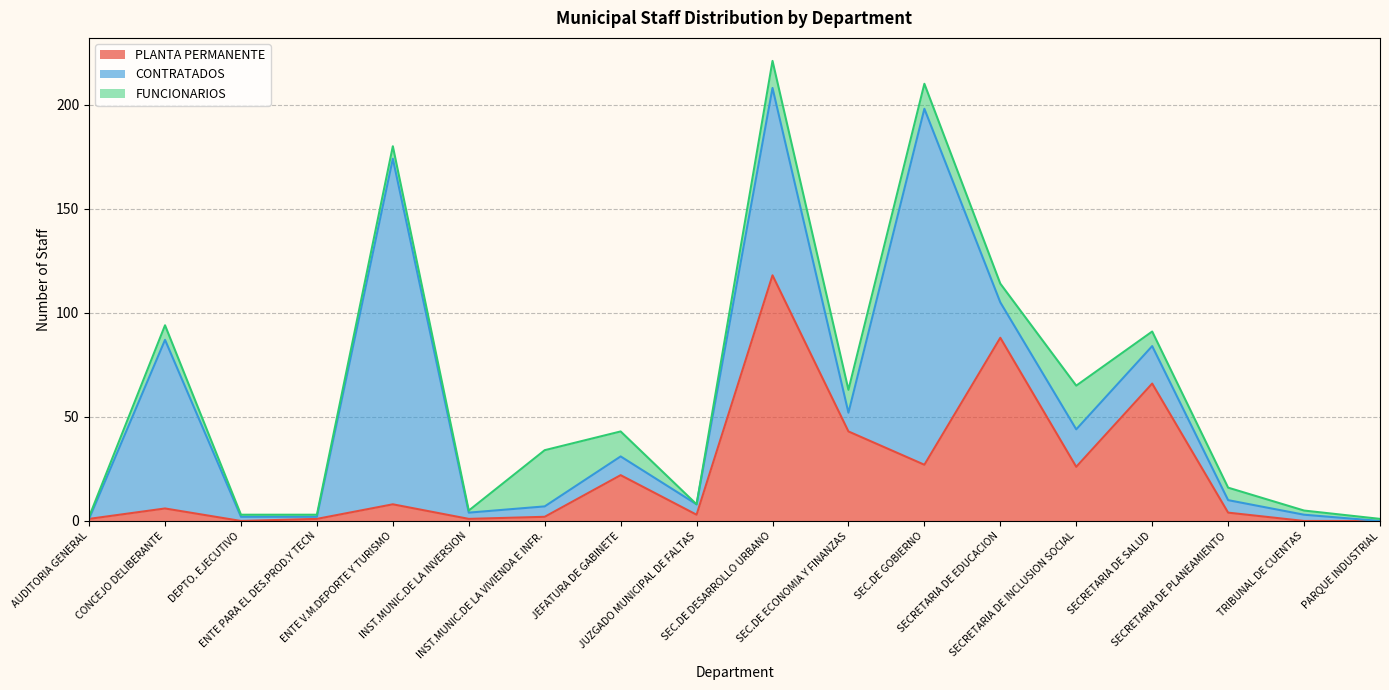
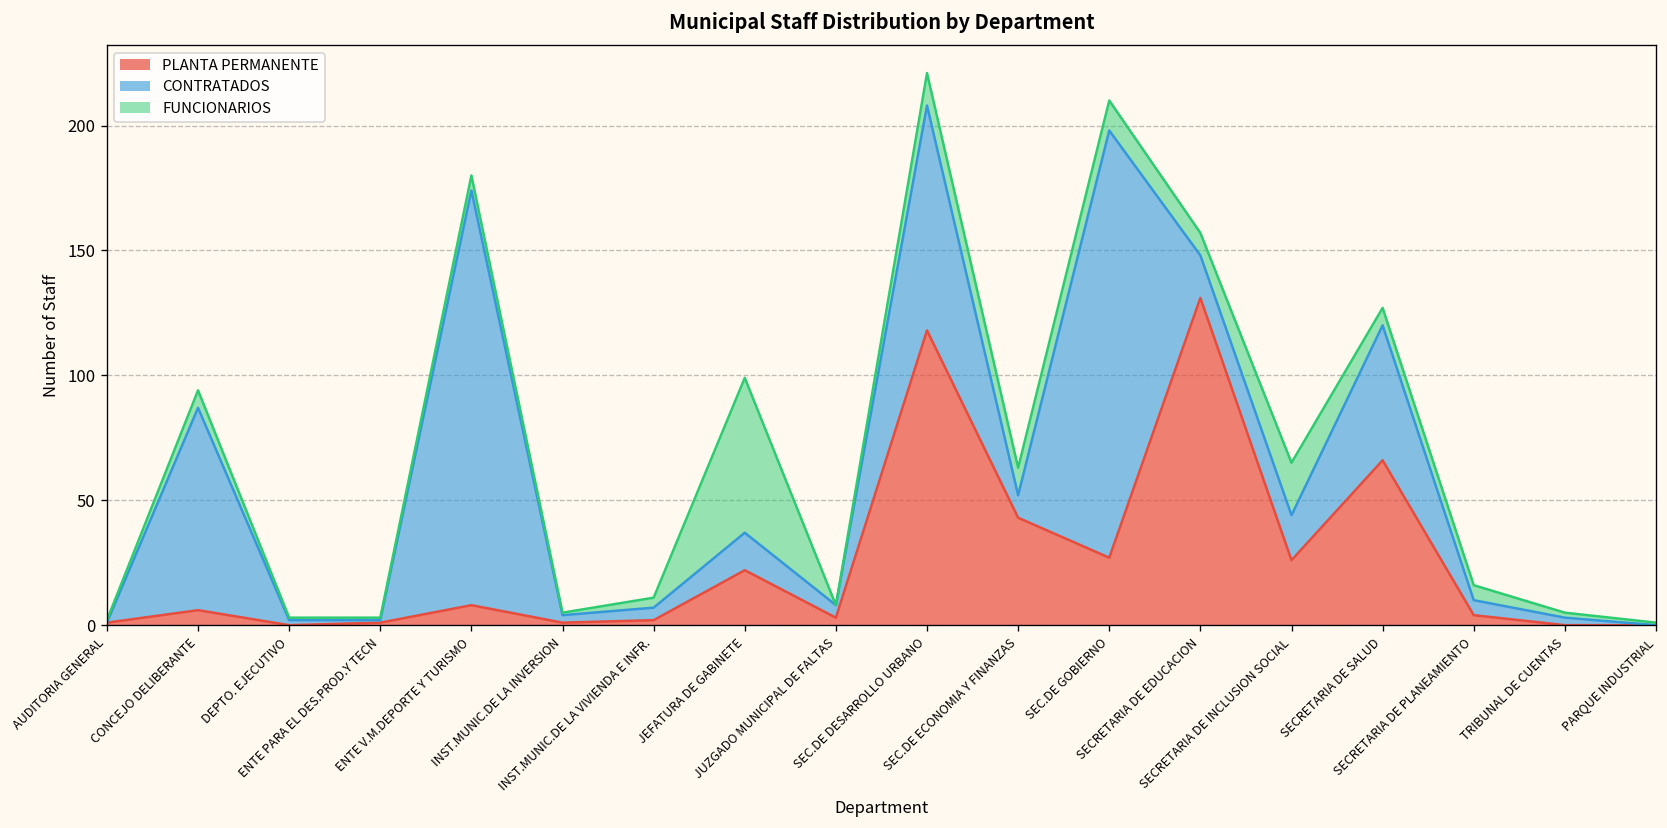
FUNCIONARIOS, INST.MUNIC.DE LA VIVIENDA E INFR.: 27 -> 4
CONTRATADOS, JEFATURA DE GABINETE: 9 -> 15
FUNCIONARIOS, JEFATURA DE GABINETE: 12 -> 62
PLANTA PERMANENTE, SECRETARIA DE EDUCACION: 88 -> 131
CONTRATADOS, SECRETARIA DE SALUD: 18 -> 54
